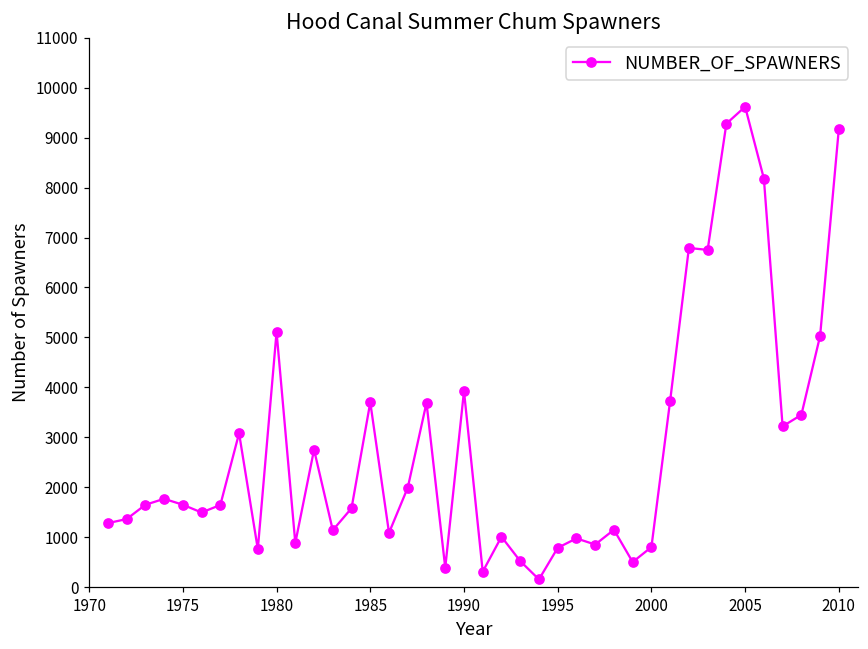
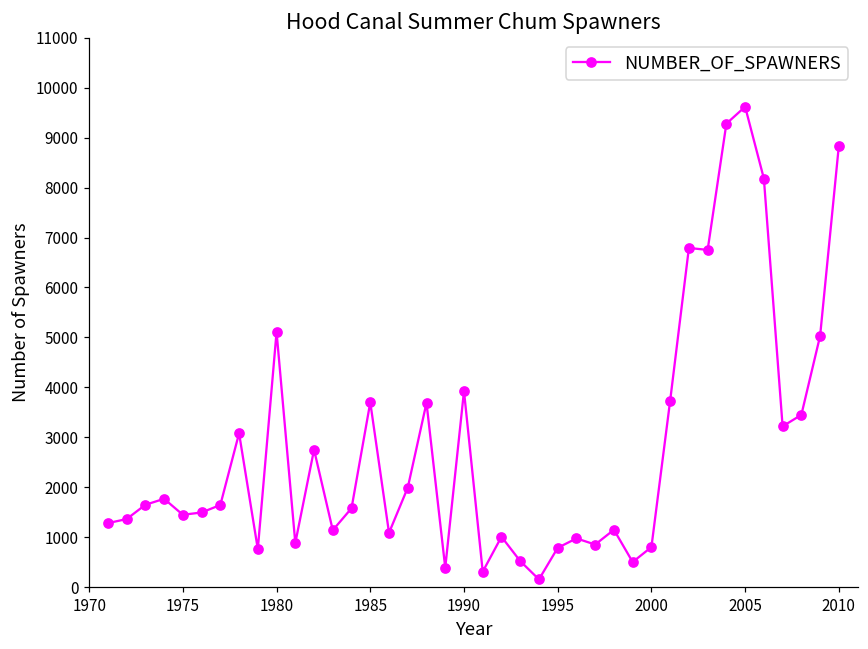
1975: 1600 -> 1400
2010: 9200 -> 8800
